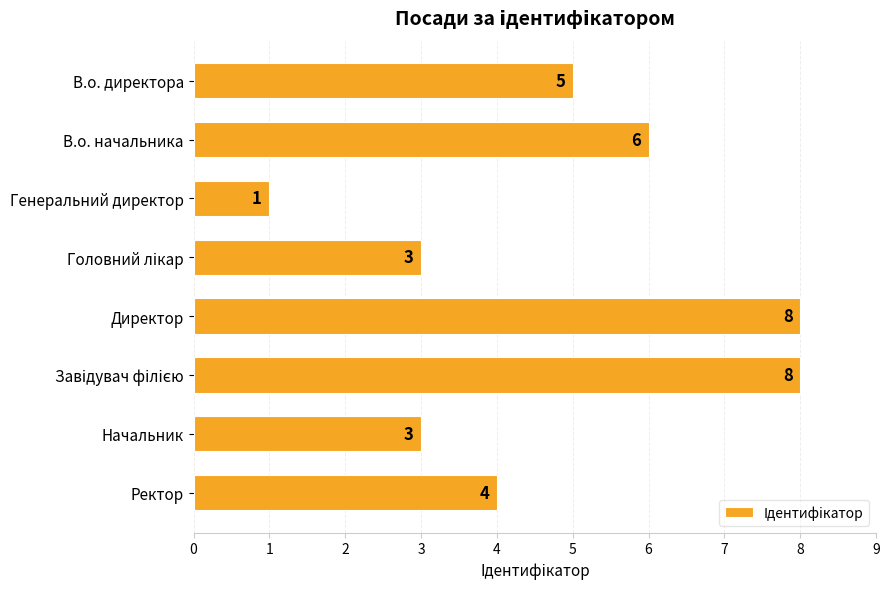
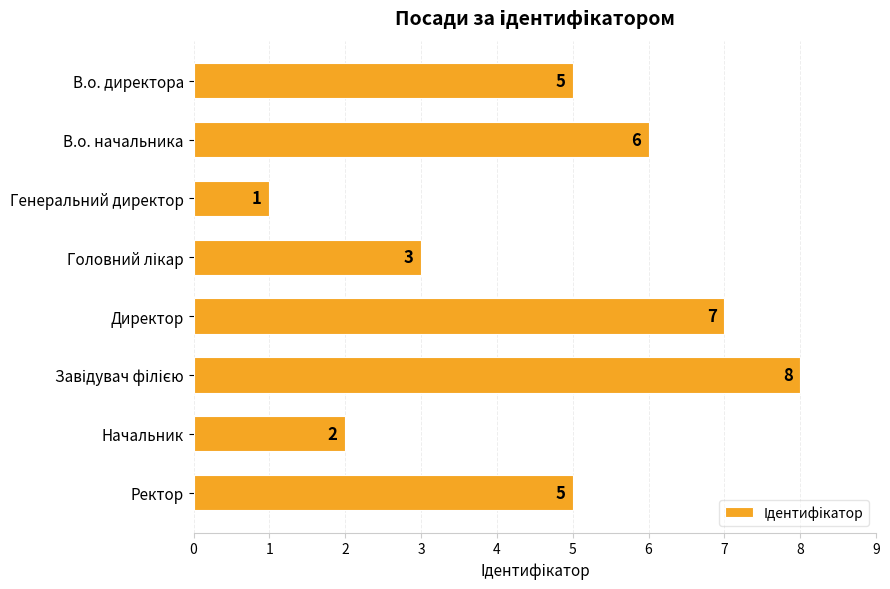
Директор: 8 -> 7
Начальник: 3 -> 2
Ректор: 4 -> 5
